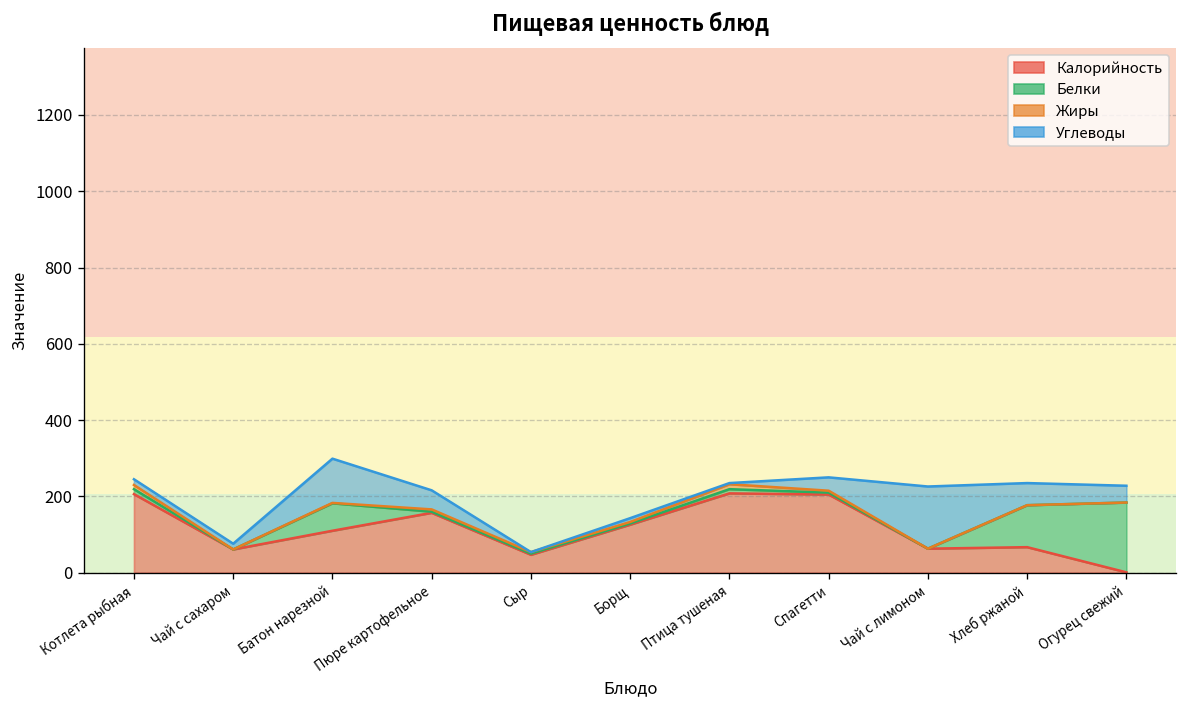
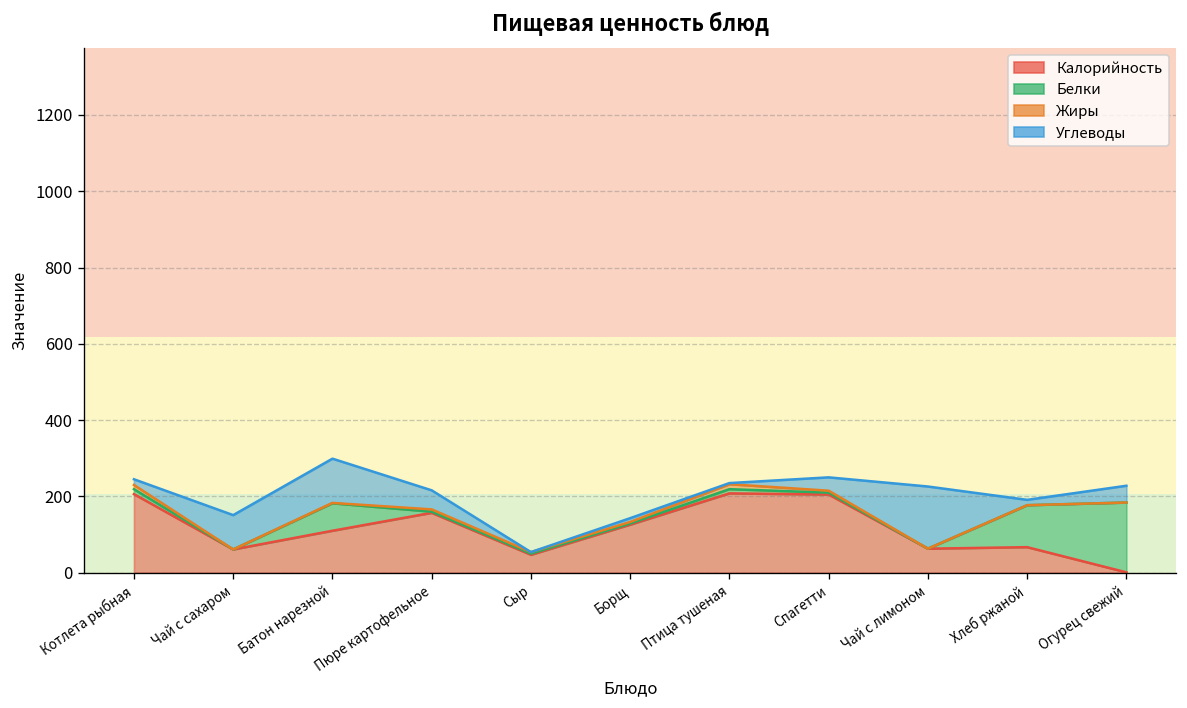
Углеводы, Чай с сахаром: 20 -> 90
Углеводы, Хлеб ржаной: 60 -> 10
